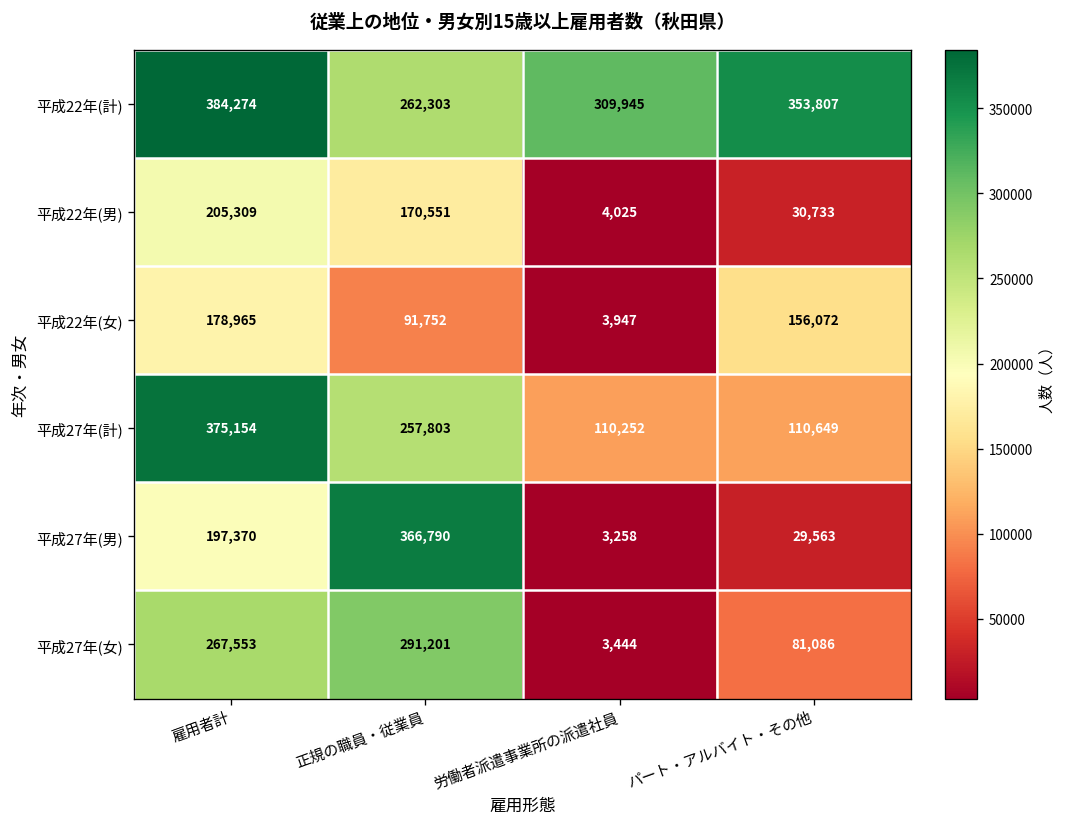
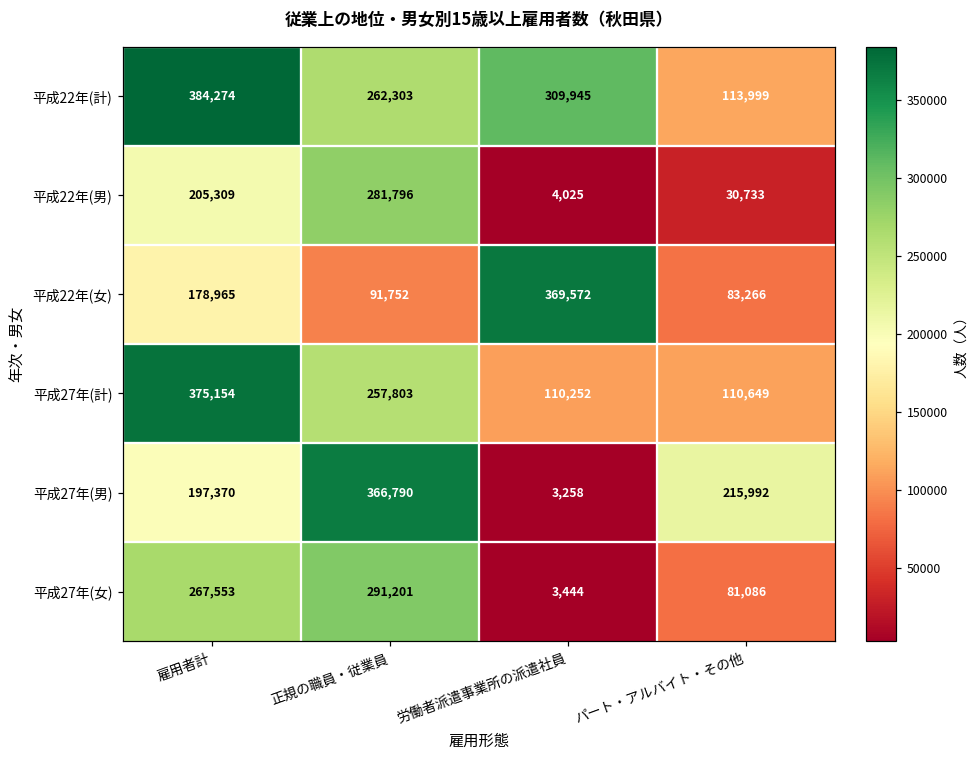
平成22年(計), パート・アルバイト・その他: 353,807 -> 113,999
平成22年(男), 正規の職員・従業員: 170,551 -> 281,796
平成22年(女), 労働者派遣事業所の派遣社員: 3,947 -> 369,572
平成22年(女), パート・アルバイト・その他: 156,072 -> 83,266
平成27年(男), パート・アルバイト・その他: 29,563 -> 215,992
